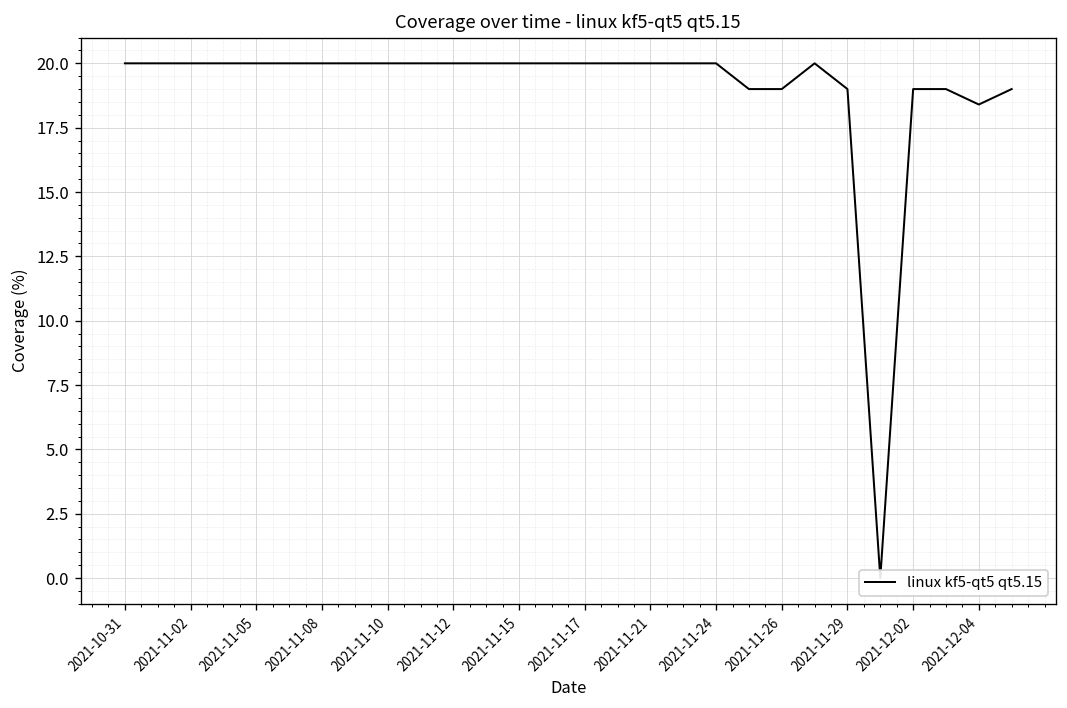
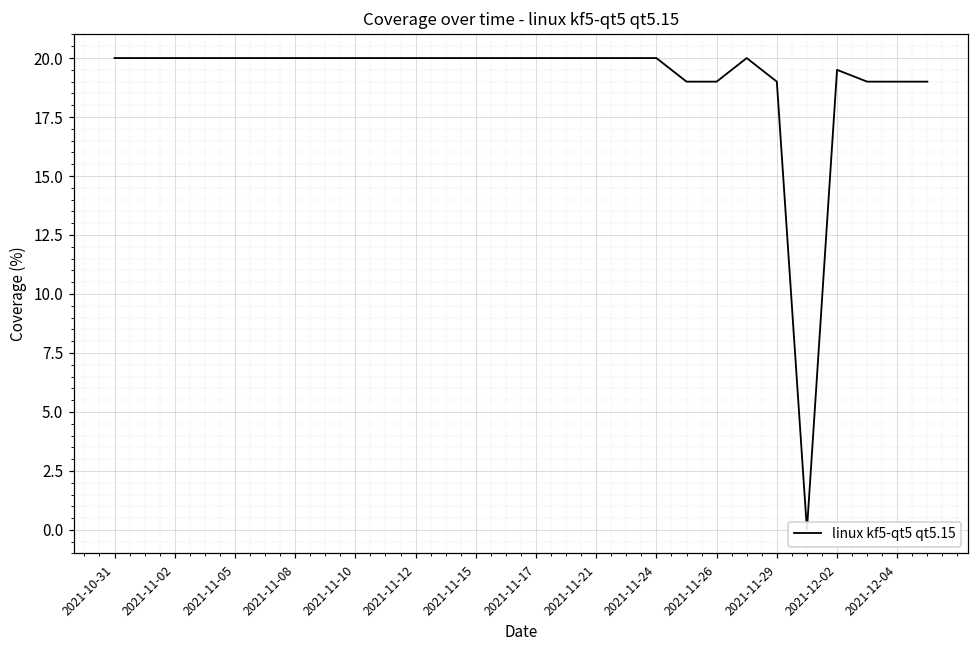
2021-12-02: 19.0 -> 19.5
2021-12-04: 18.4 -> 19.0
